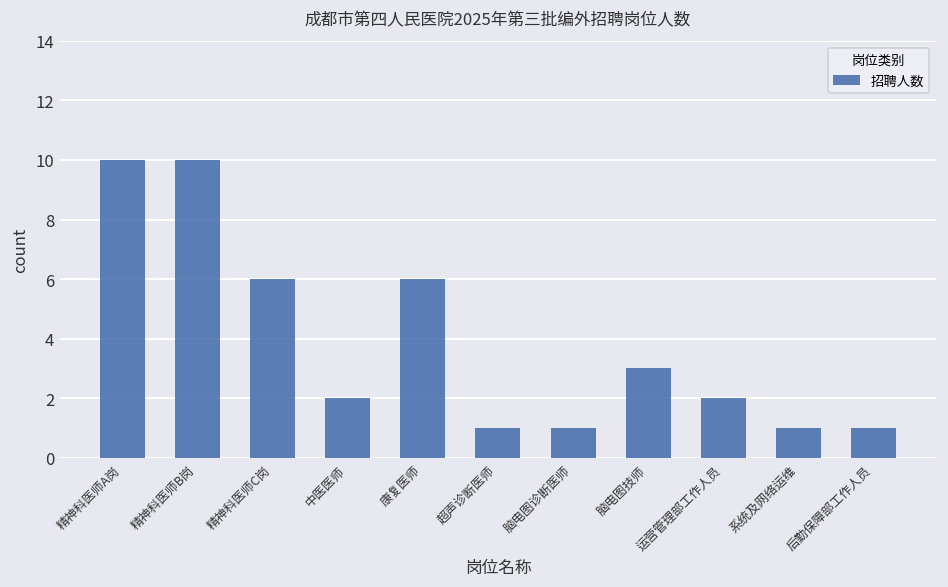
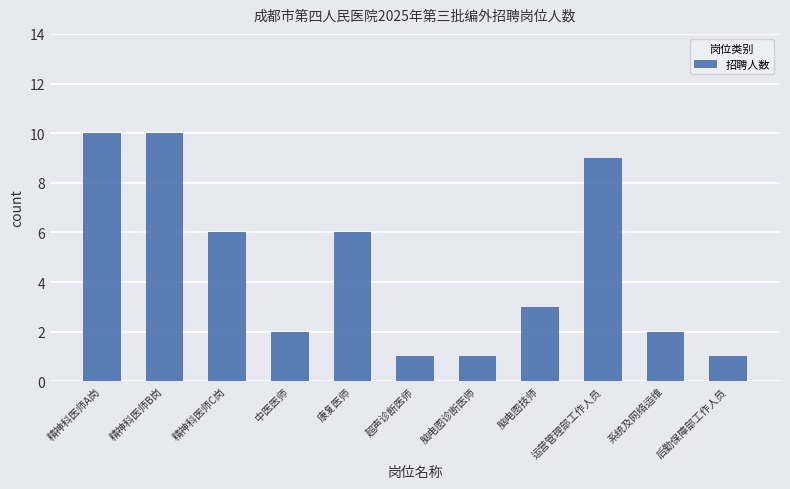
运营管理部工作人员: 2 -> 9
系统及网络运维: 1 -> 2
